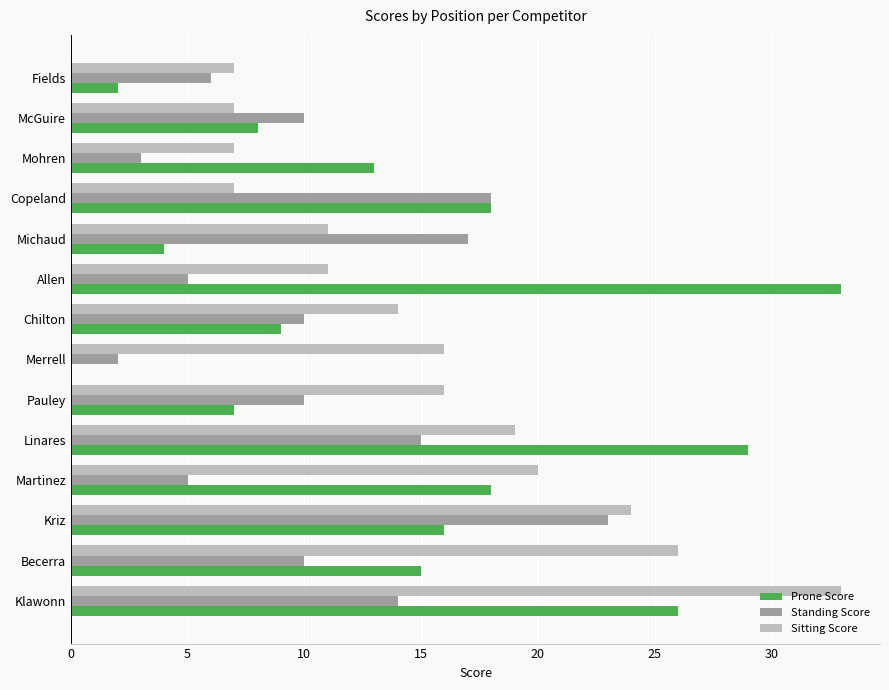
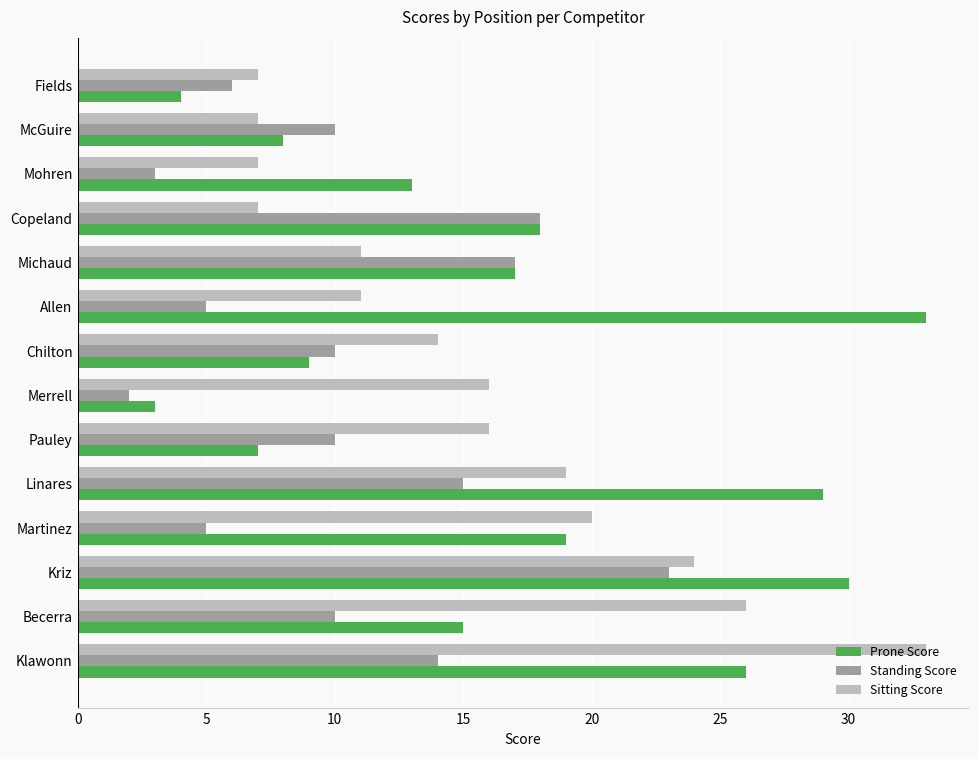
Prone Score, Fields: 2 -> 4
Prone Score, Michaud: 4 -> 17
Prone Score, Merrell: 0 -> 3
Prone Score, Martinez: 18 -> 19
Prone Score, Kriz: 16 -> 30
